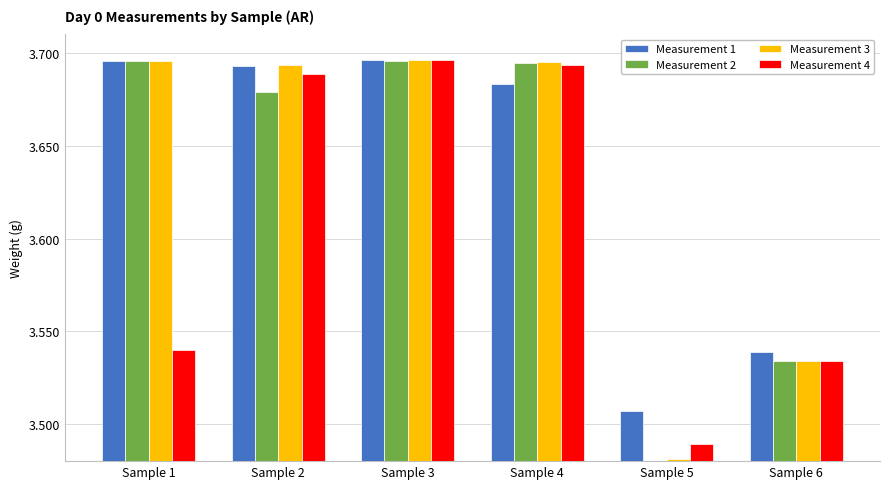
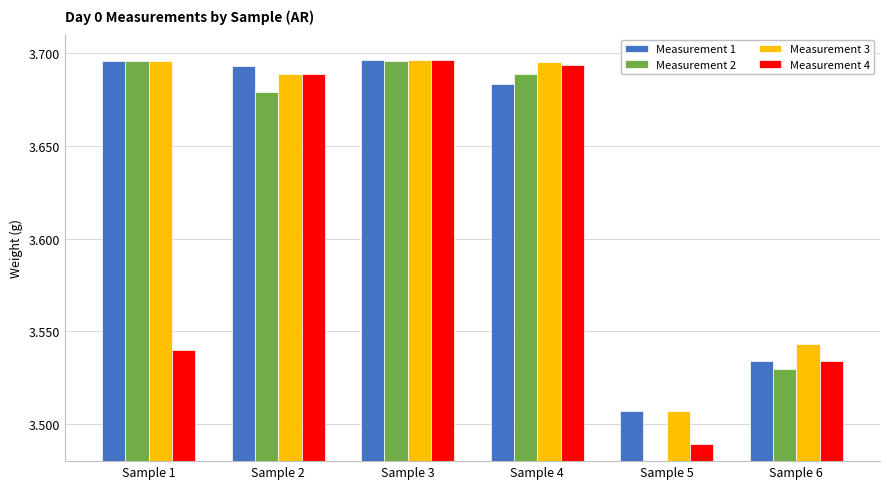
Measurement 3, Sample 2: 3.693 -> 3.689
Measurement 2, Sample 4: 3.694 -> 3.689
Measurement 3, Sample 5: 3.481 -> 3.507
Measurement 1, Sample 6: 3.539 -> 3.534
Measurement 2, Sample 6: 3.534 -> 3.530
Measurement 3, Sample 6: 3.534 -> 3.543
